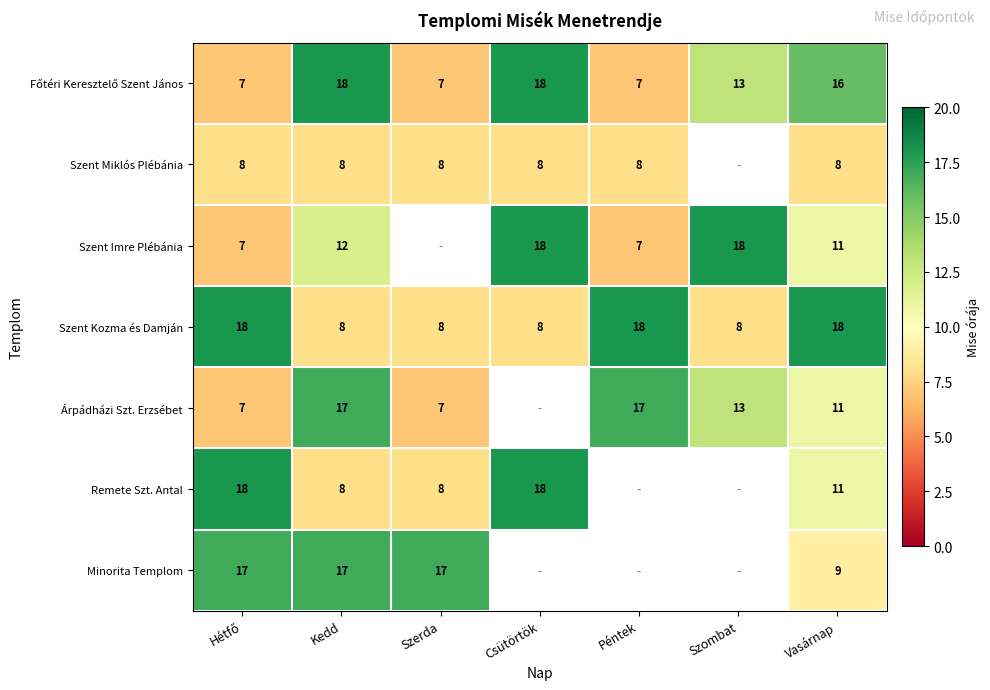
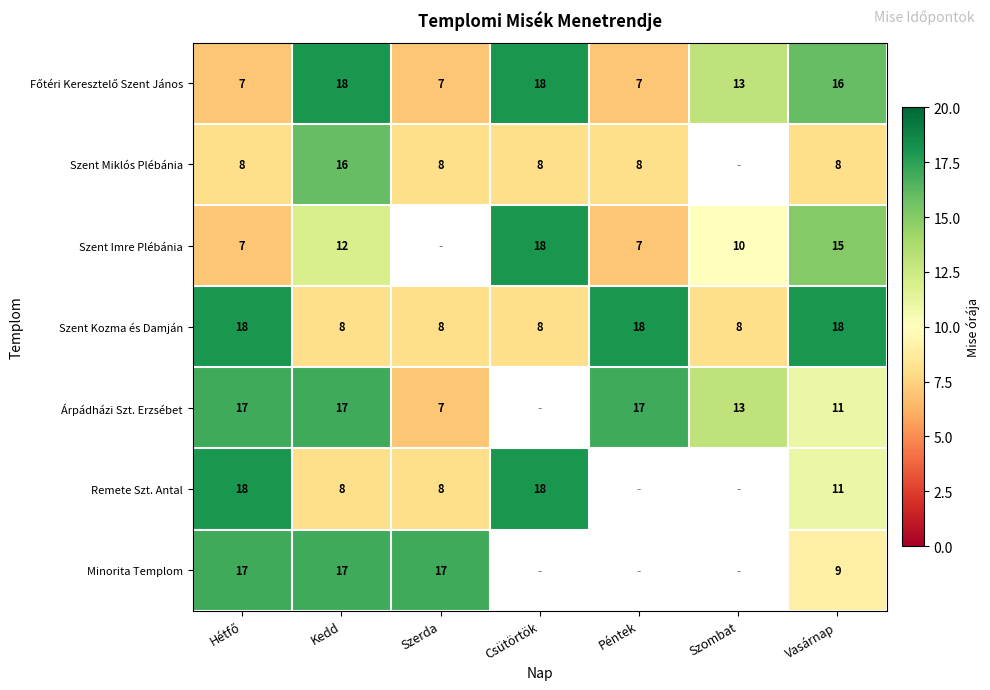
Szent Miklós Plébánia, Kedd: 8 -> 16
Szent Imre Plébánia, Szombat: 18 -> 10
Szent Imre Plébánia, Vasárnap: 11 -> 15
Árpádházi Szt. Erzsébet, Hétfő: 7 -> 17
